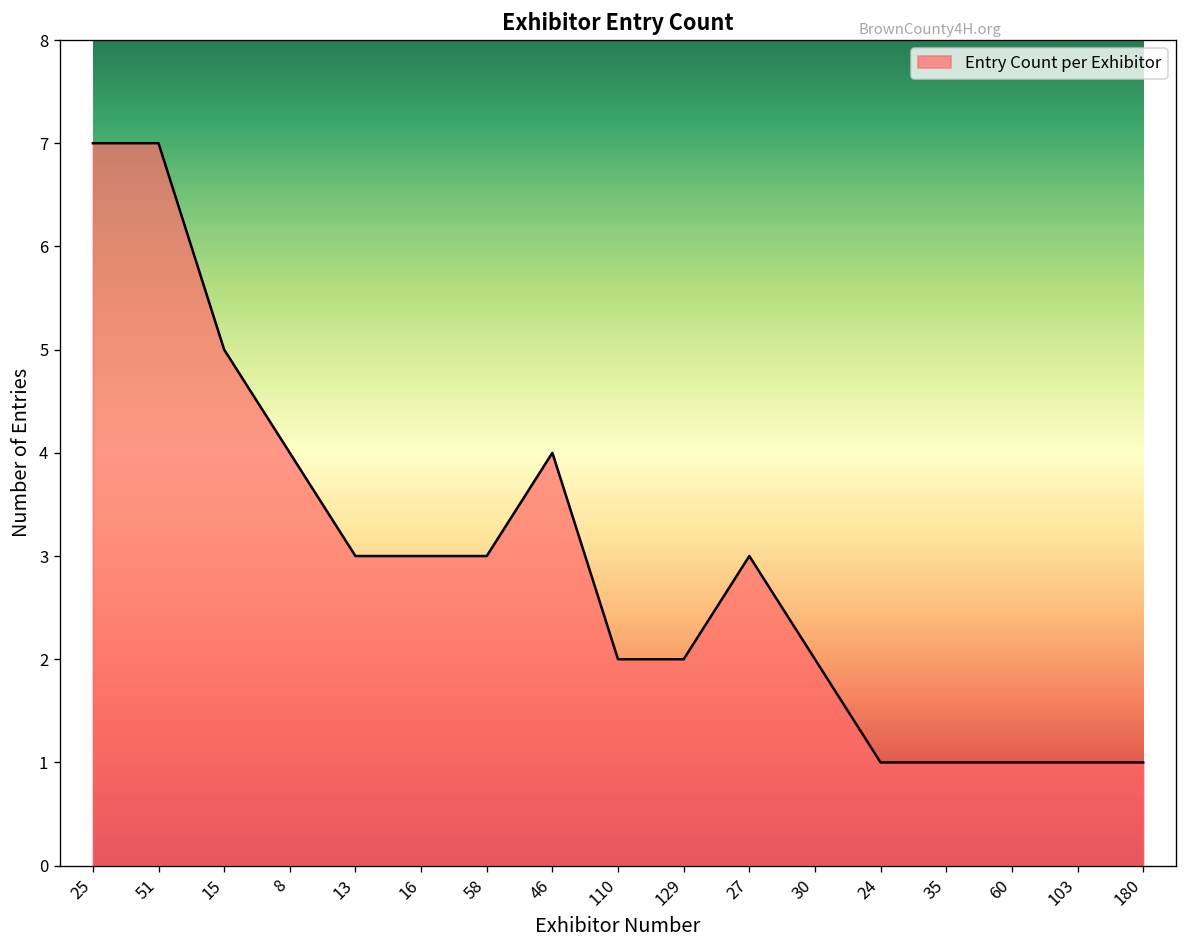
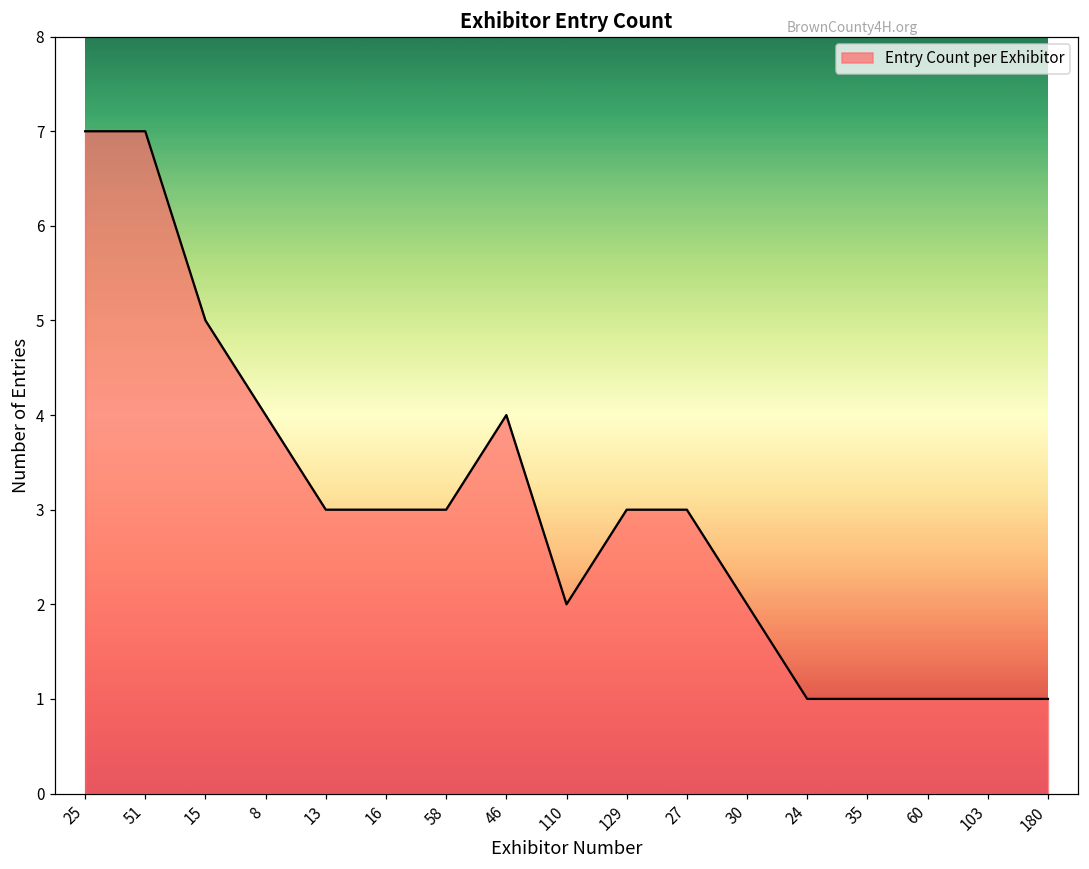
129: 2 -> 3
